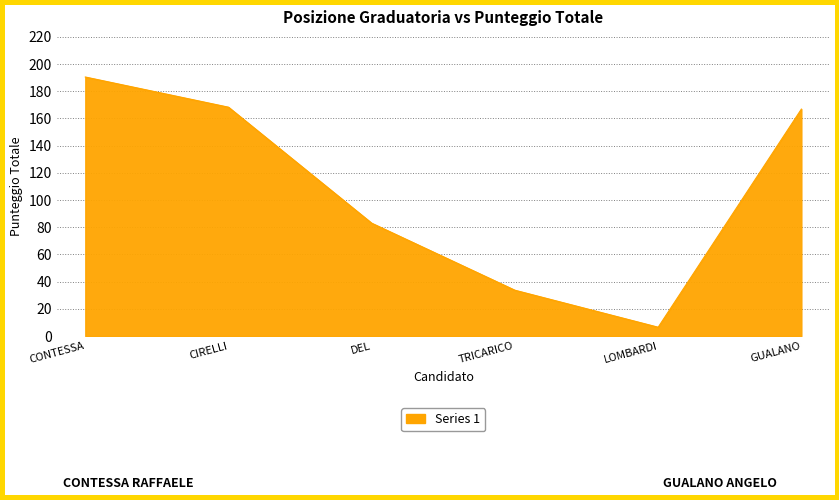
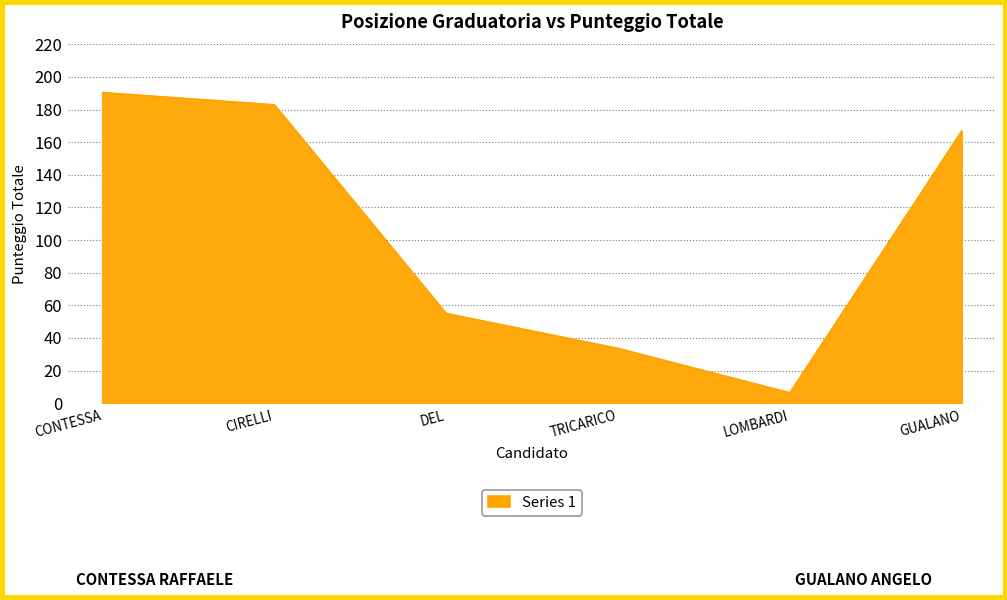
CIRELLI: 168 -> 183
DEL: 83 -> 55
